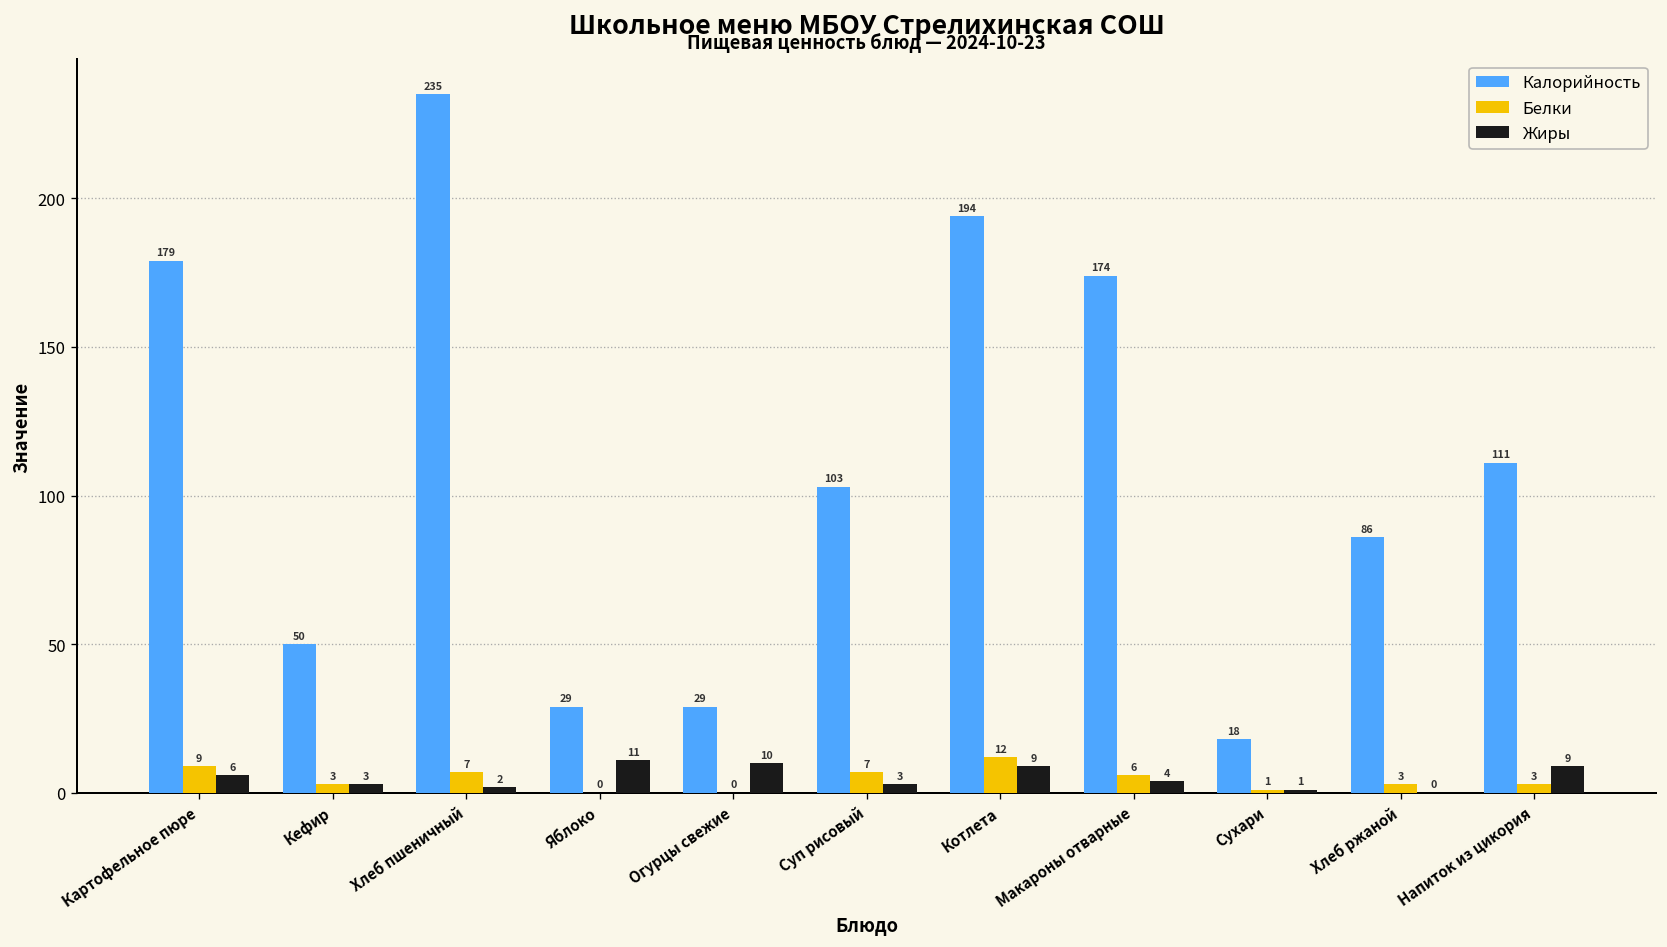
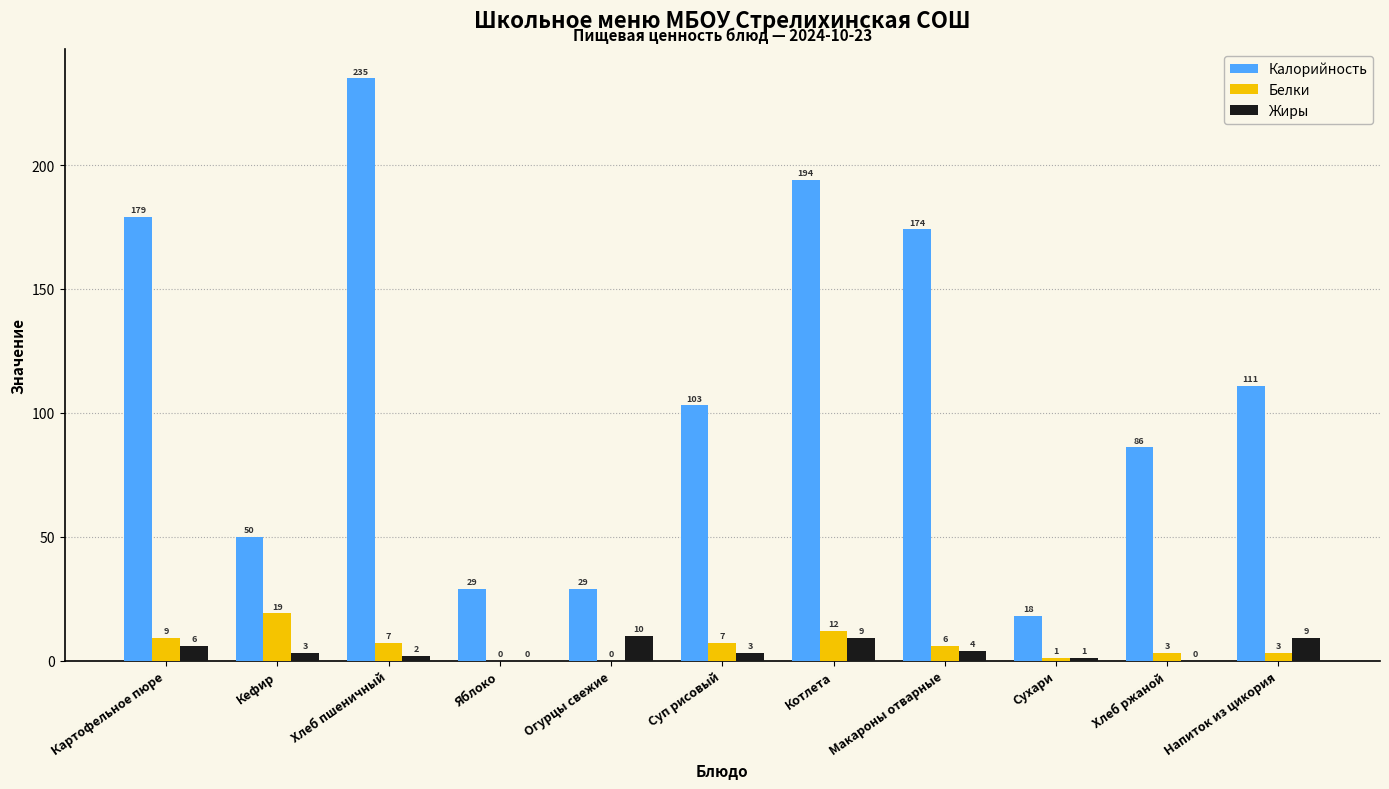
Белки, Кефир: 3 -> 19
Жиры, Яблоко: 11 -> 0
